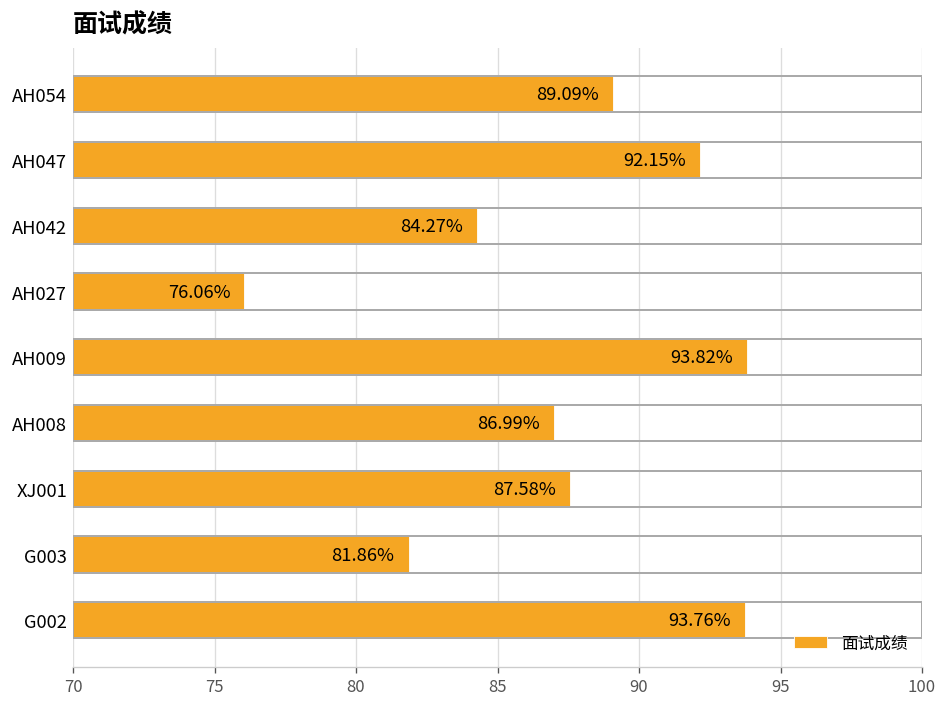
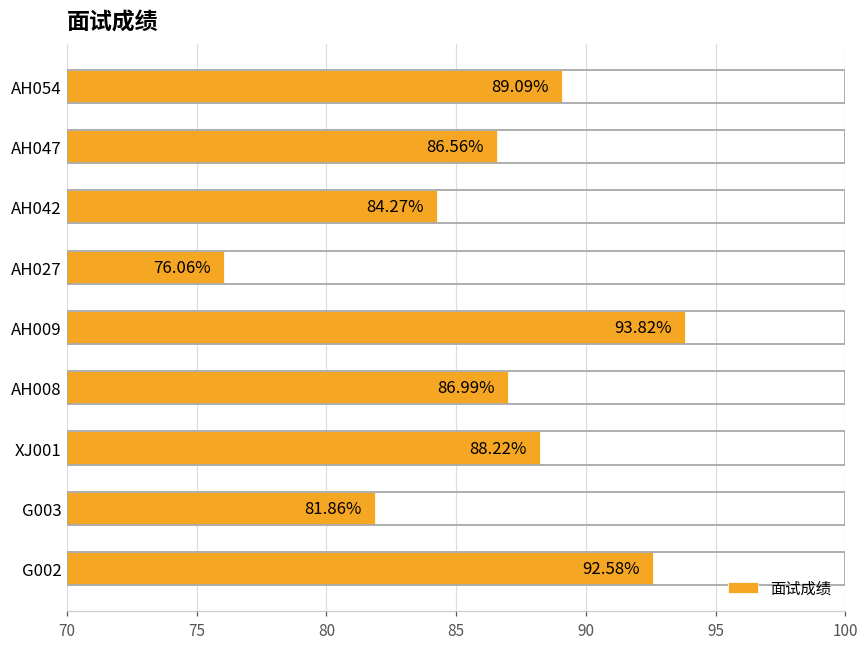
AH047: 92.15% -> 86.56%
XJ001: 87.58% -> 88.22%
G002: 93.76% -> 92.58%
